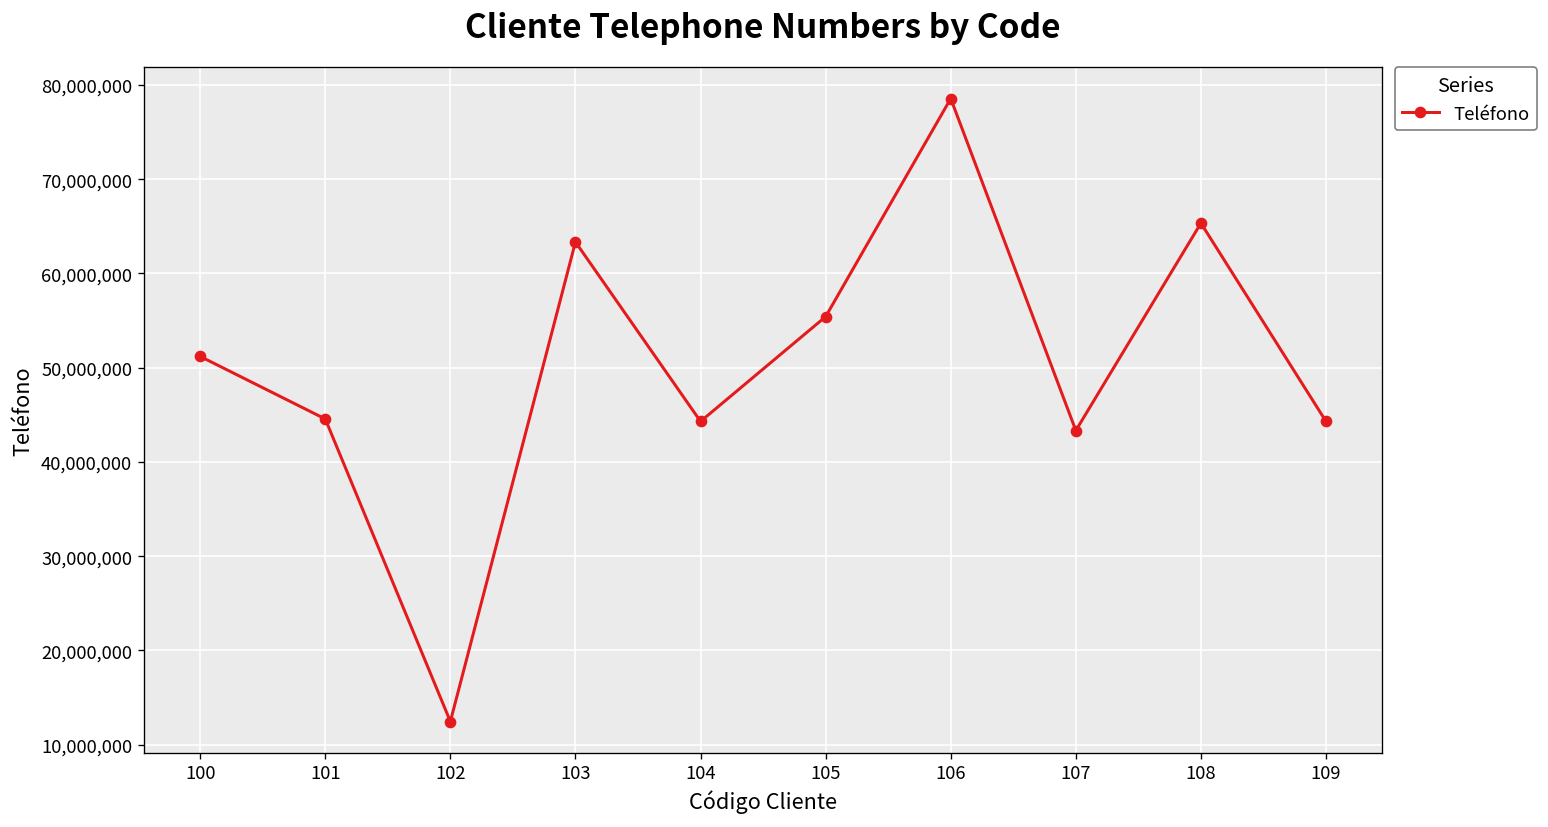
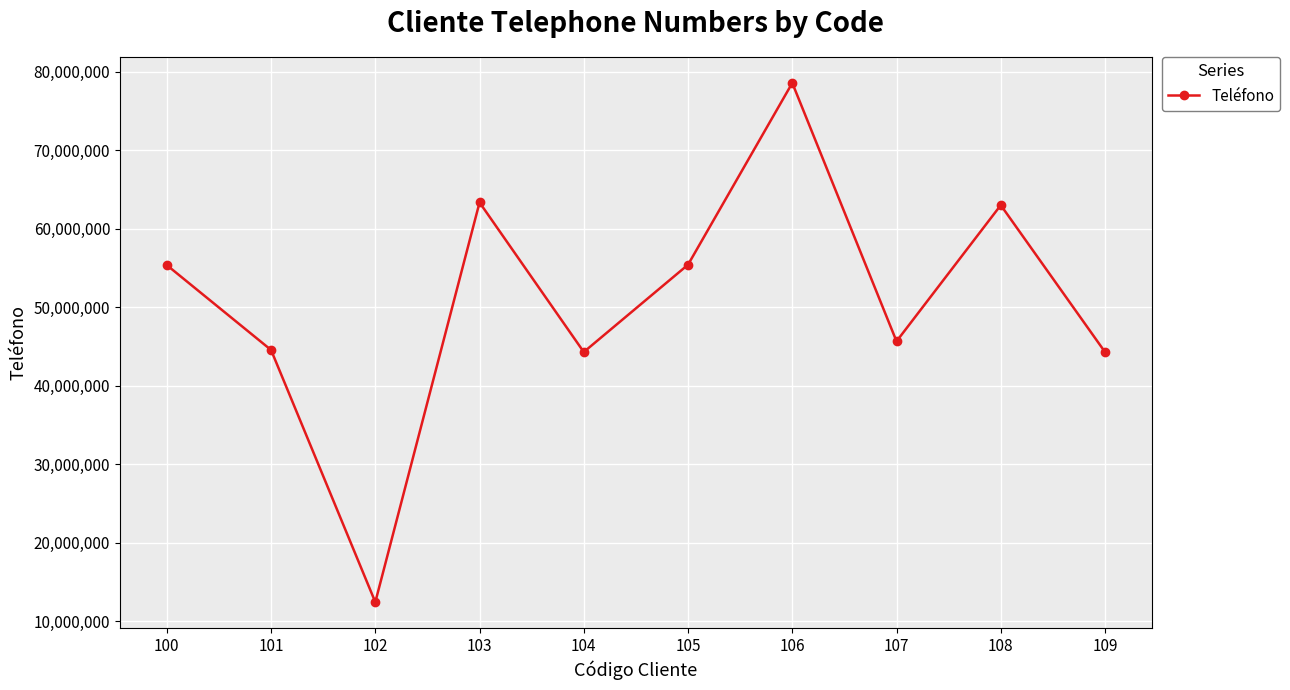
100: 51,000,000 -> 55,000,000
107: 43,000,000 -> 46,000,000
108: 65,000,000 -> 63,000,000
